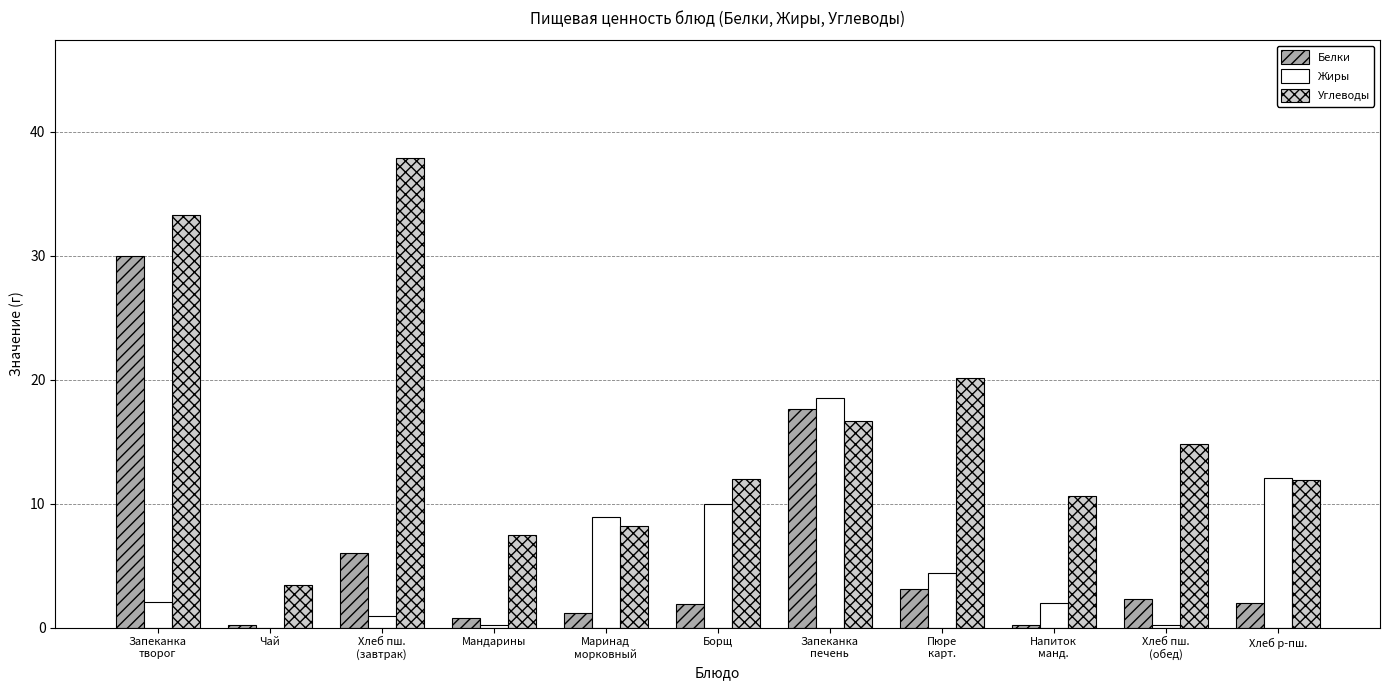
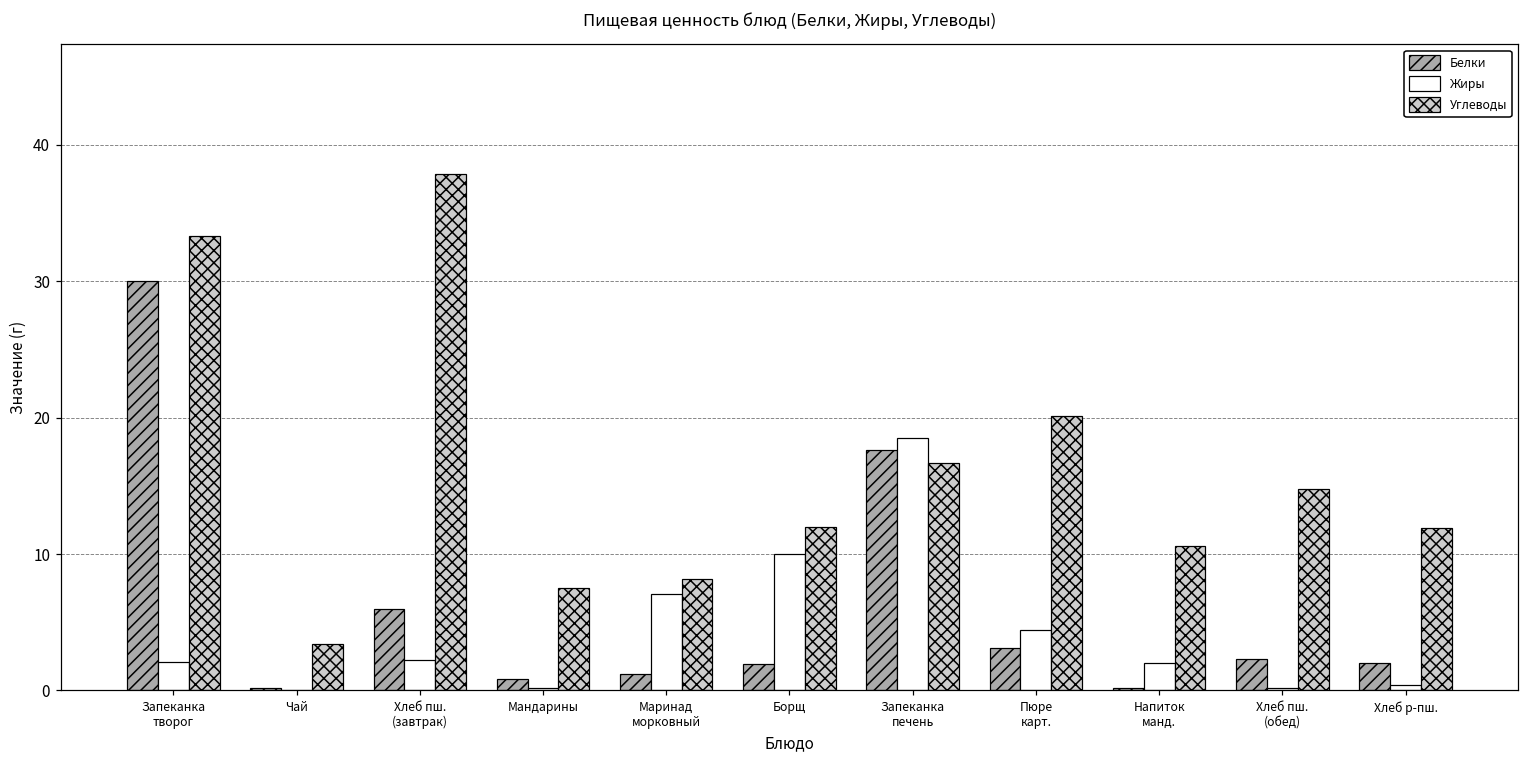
Жиры, Хлеб пш. (завтрак): 0.9 -> 2.2
Жиры, Маринад морковный: 8.9 -> 7.1
Жиры, Хлеб р-пш.: 12.1 -> 0.4
